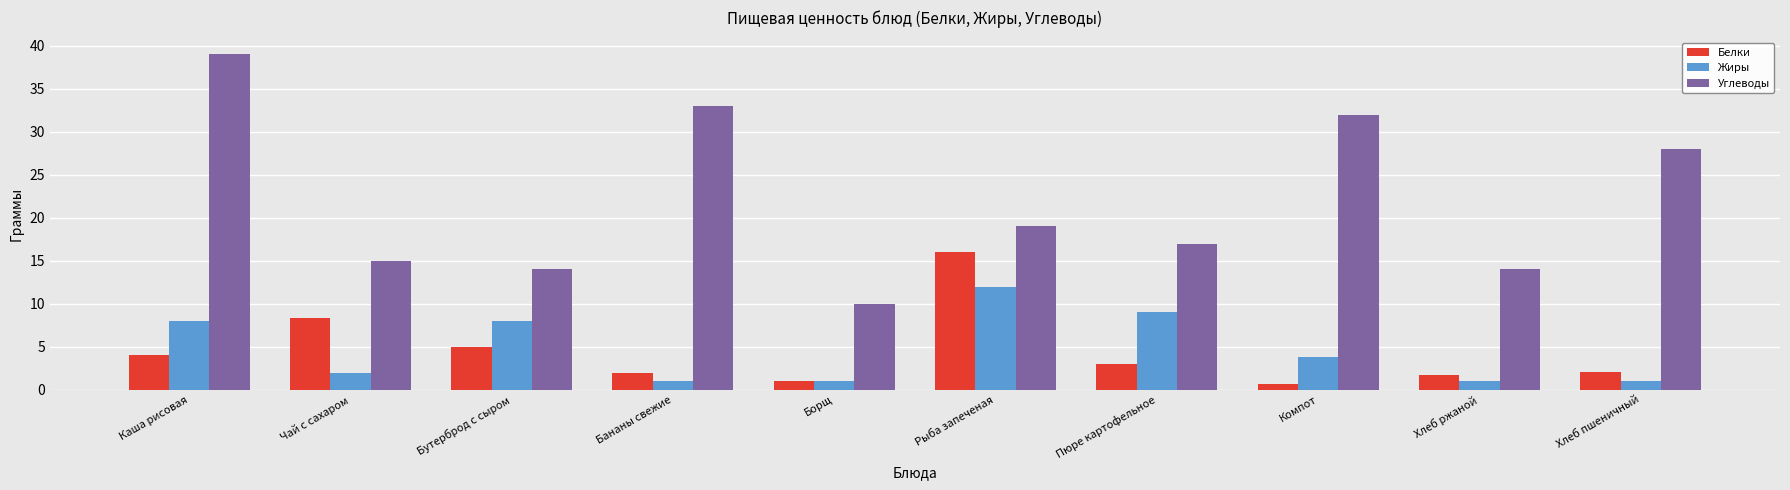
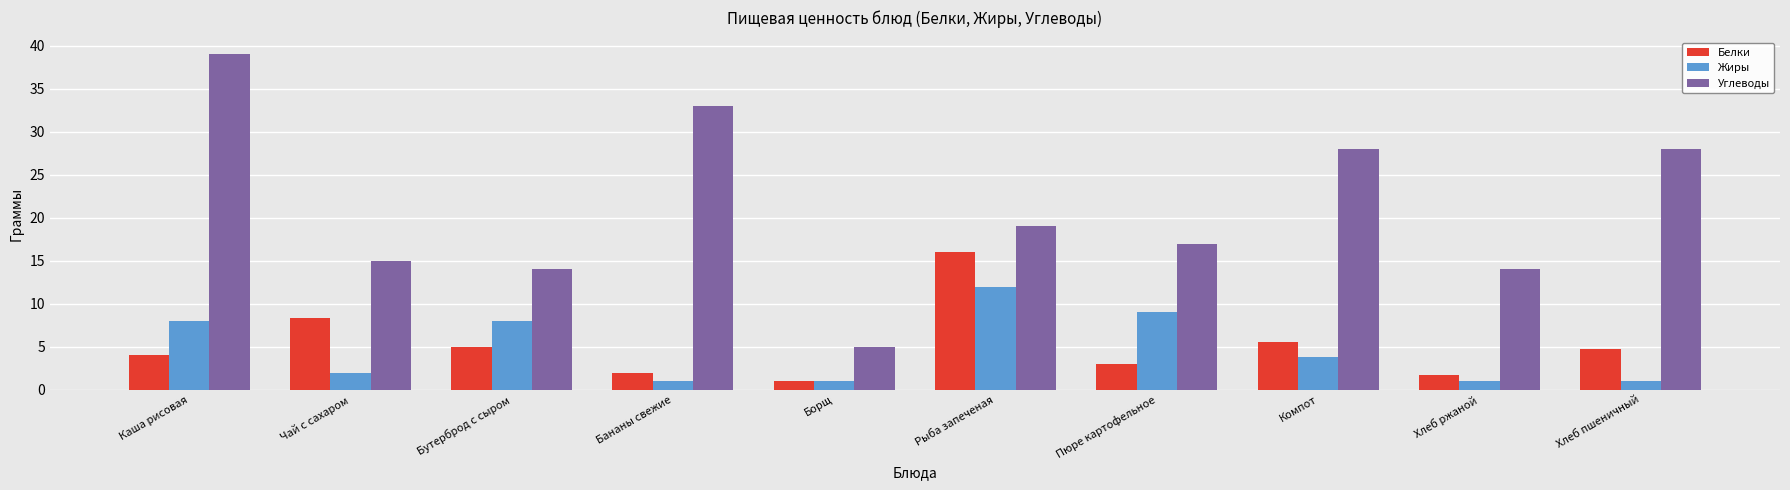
Углеводы, Борщ: 10 -> 5
Белки, Компот: 1 -> 6
Углеводы, Компот: 32 -> 28
Белки, Хлеб пшеничный: 2 -> 5
